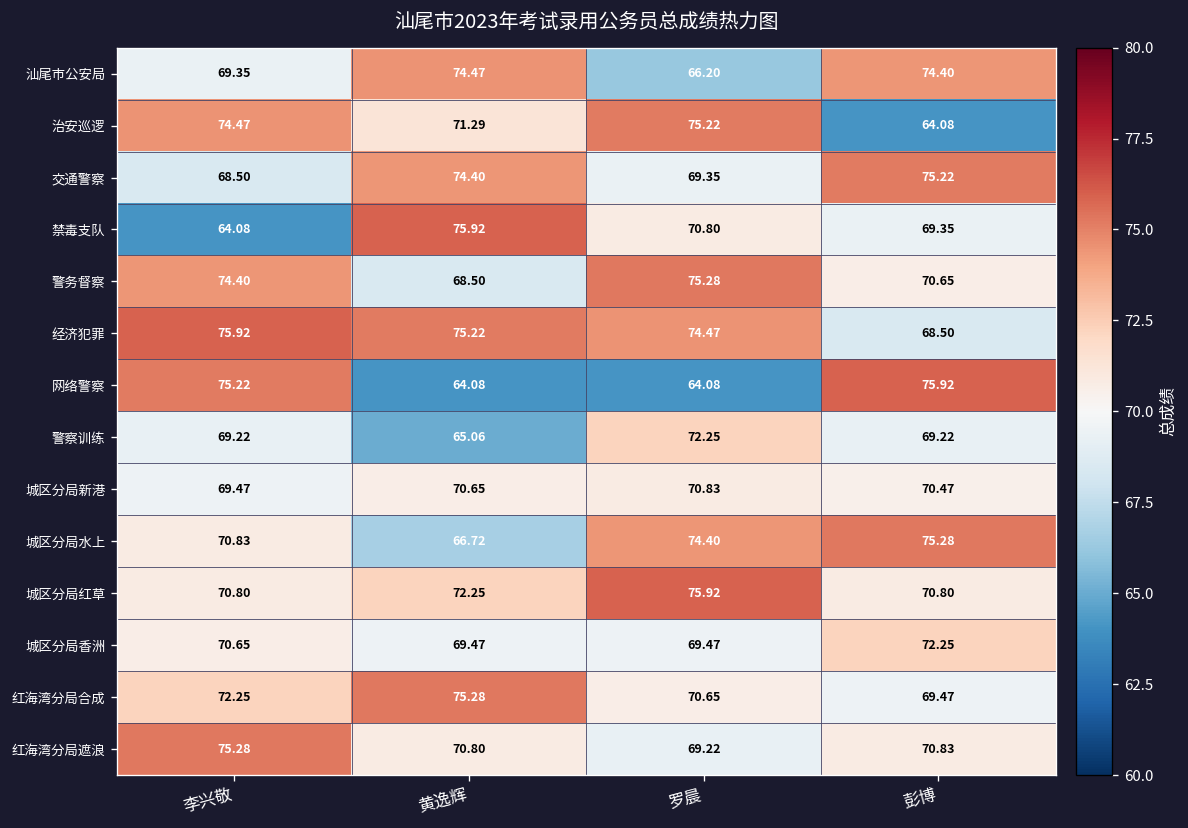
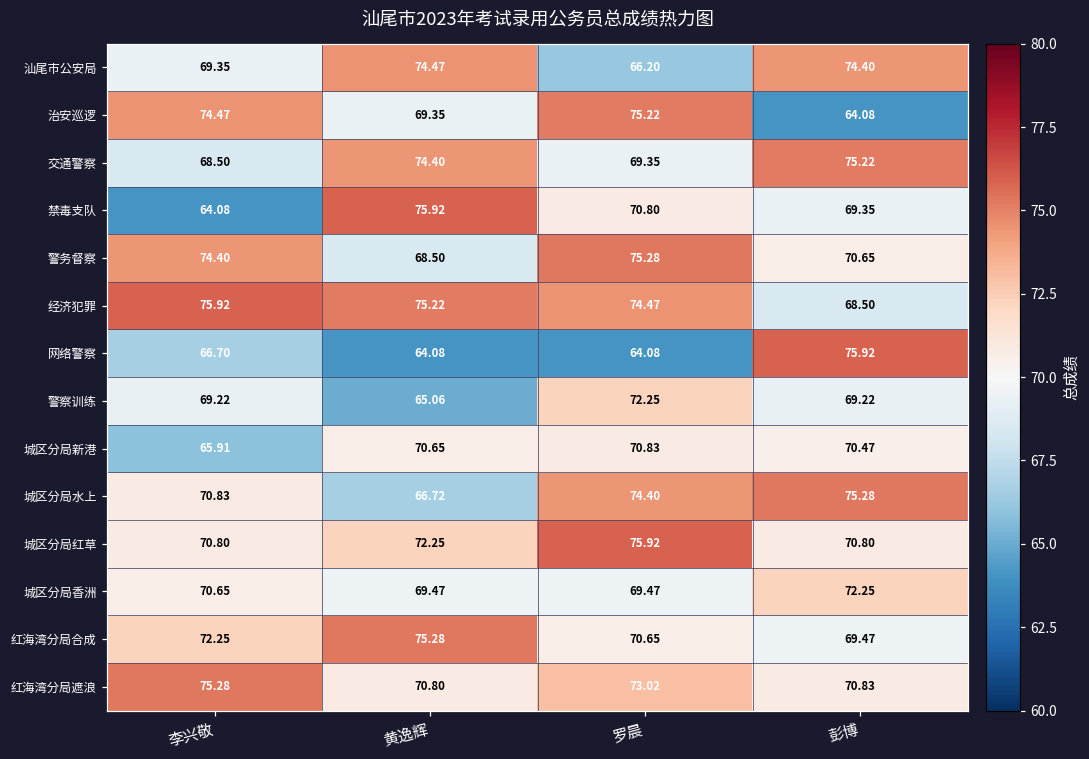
治安巡逻, 黄逸辉: 71.29 -> 69.35
网络警察, 李兴敬: 75.22 -> 66.70
城区分局新港, 李兴敬: 69.47 -> 65.91
红海湾分局遮浪, 罗晨: 69.22 -> 73.02
